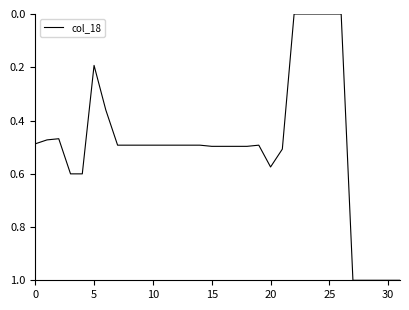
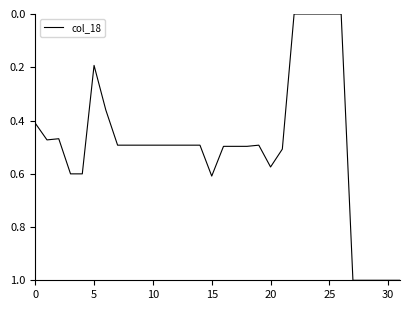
0: 0.49 -> 0.41
15: 0.50 -> 0.61
